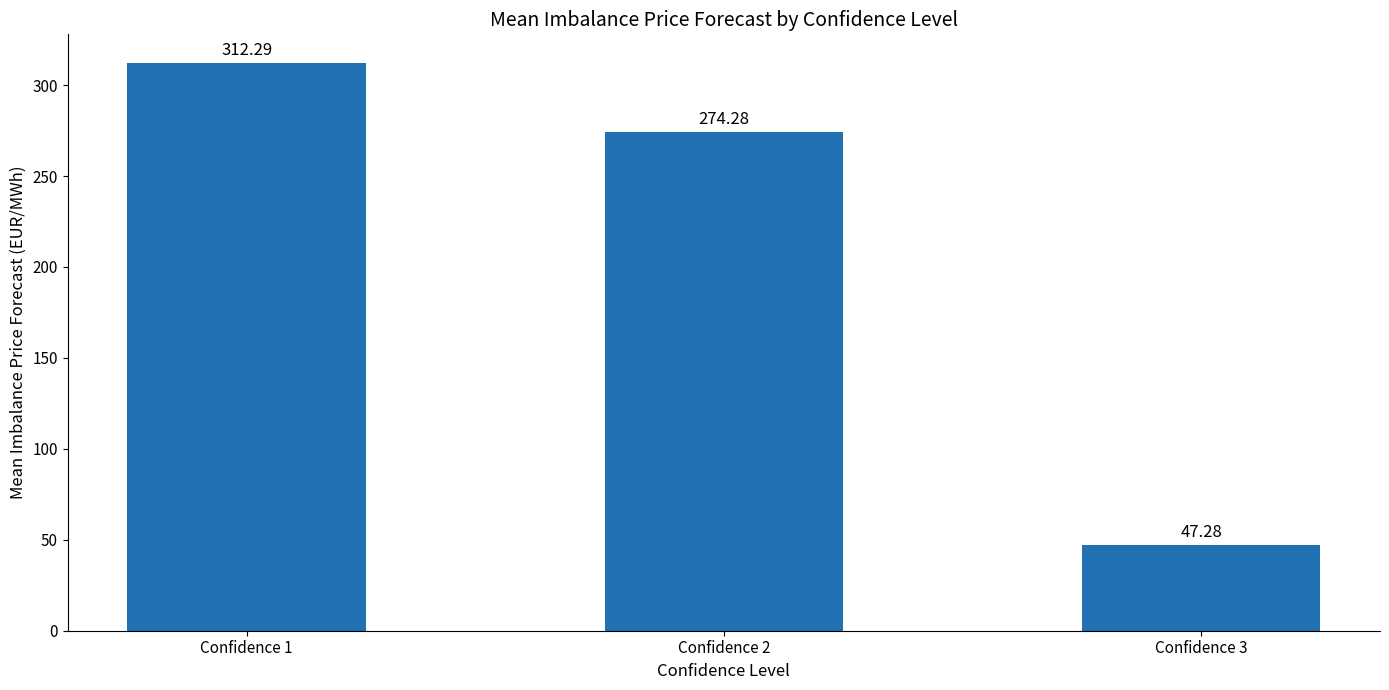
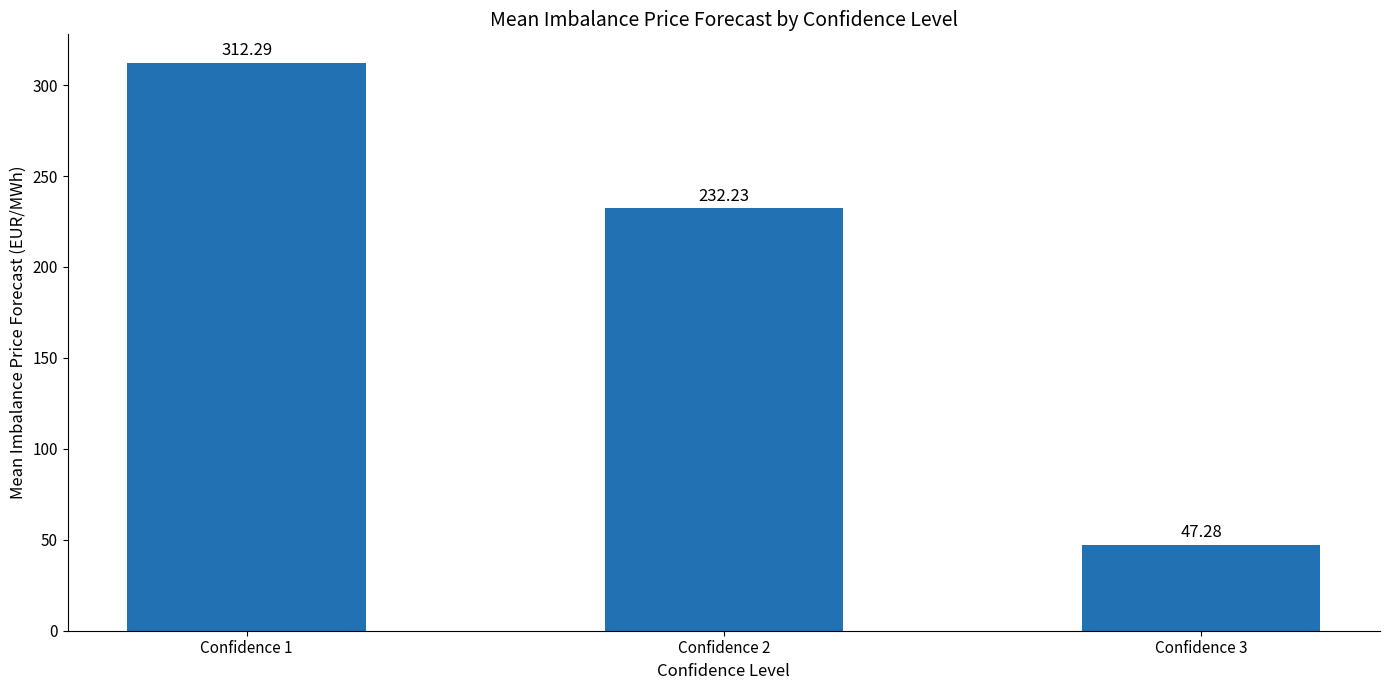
Confidence 2: 274.28 -> 232.23
